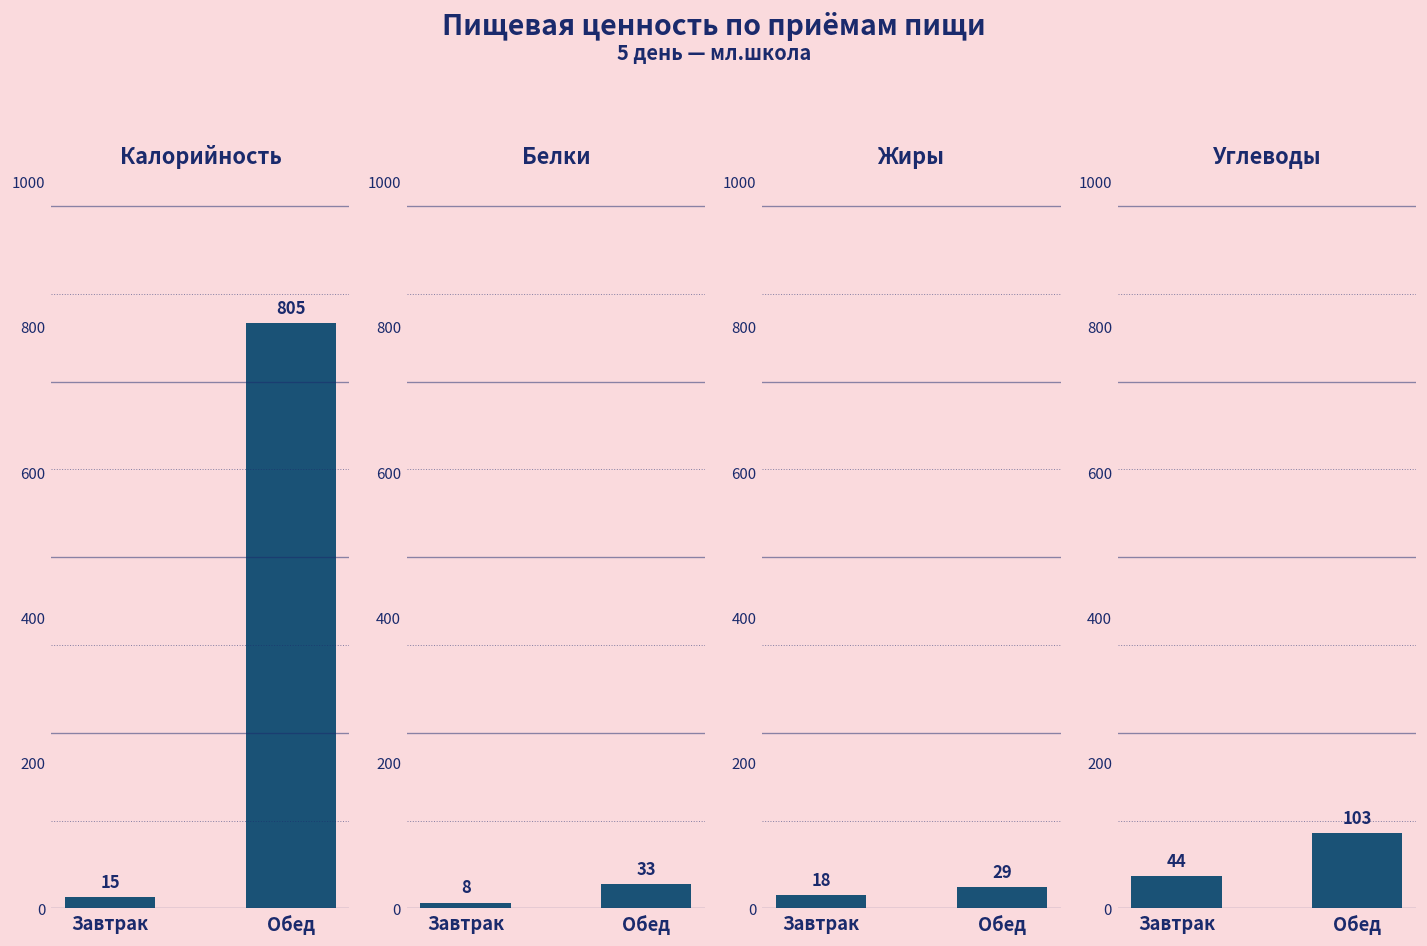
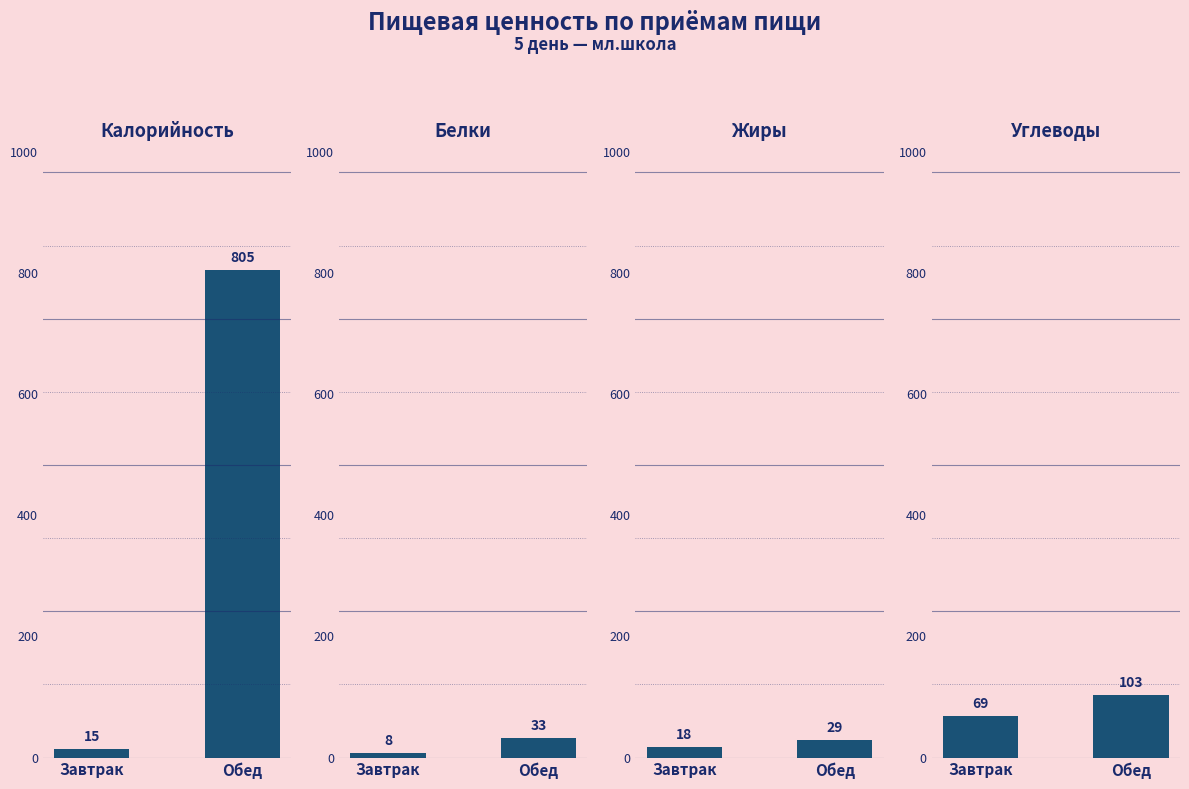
Углеводы, Завтрак: 44 -> 69
